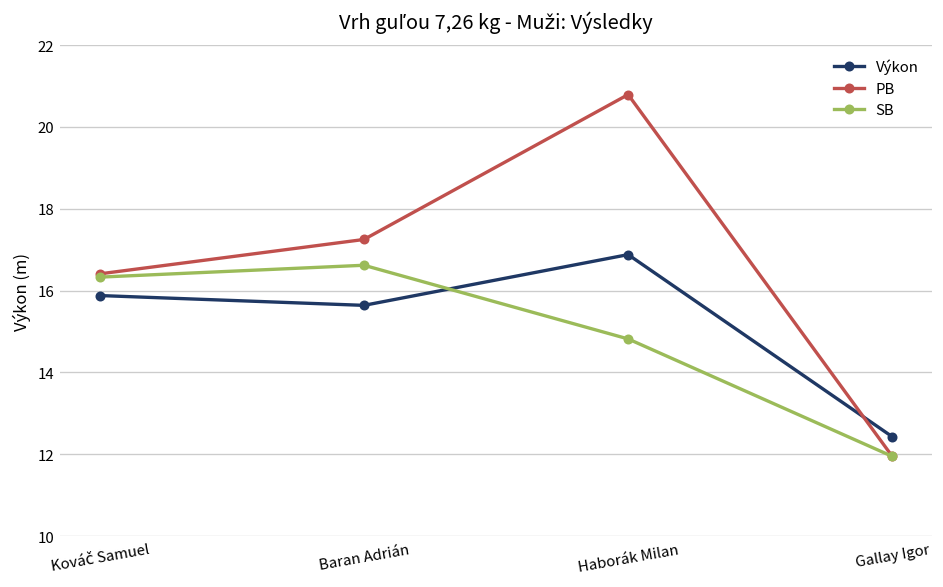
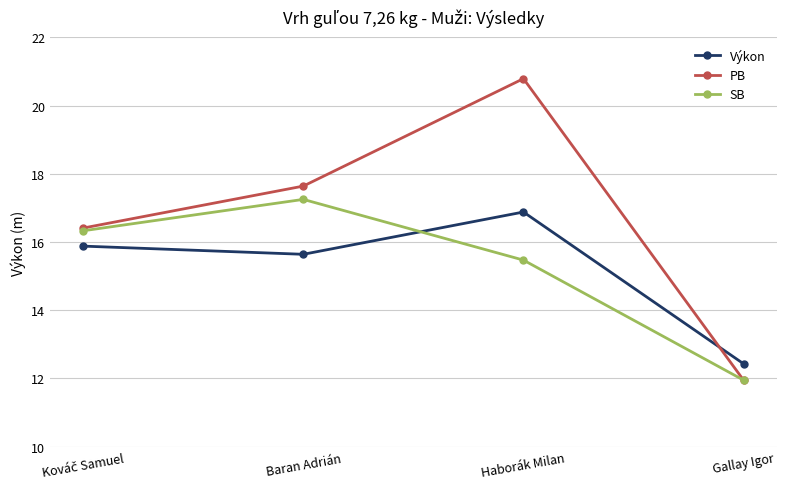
PB, Baran Adrián: 17.3 -> 17.6
SB, Baran Adrián: 16.6 -> 17.3
SB, Haborák Milan: 14.8 -> 15.5
